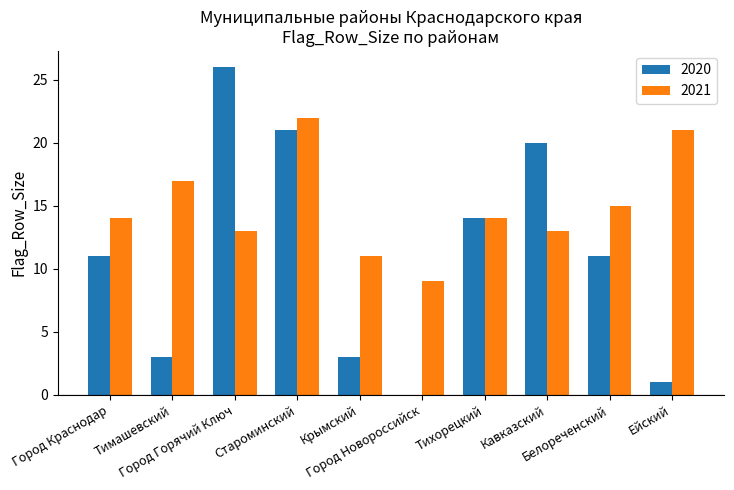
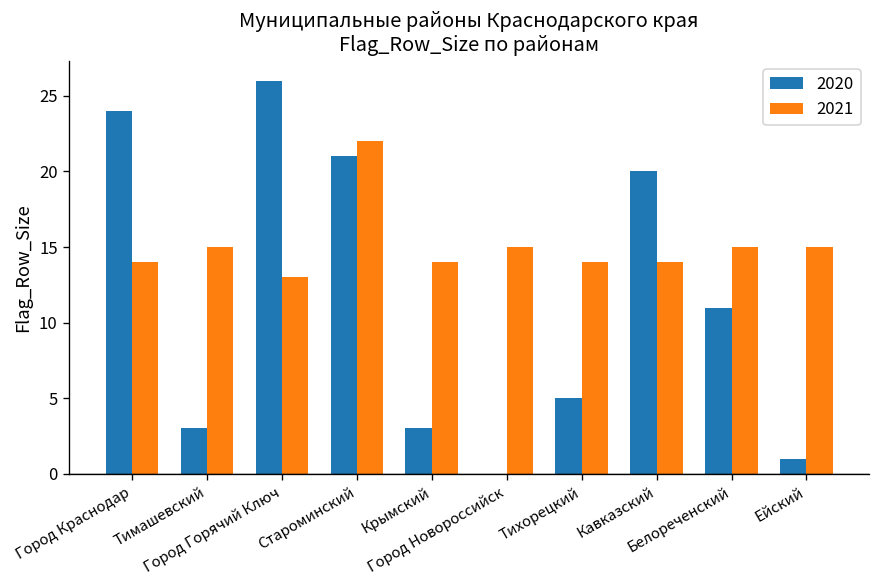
2020, Город Краснодар: 11 -> 24
2021, Тимашевский: 17 -> 15
2021, Крымский: 11 -> 14
2021, Город Новороссийск: 9 -> 15
2020, Тихорецкий: 14 -> 5
2021, Кавказский: 13 -> 14
2021, Ейский: 21 -> 15
